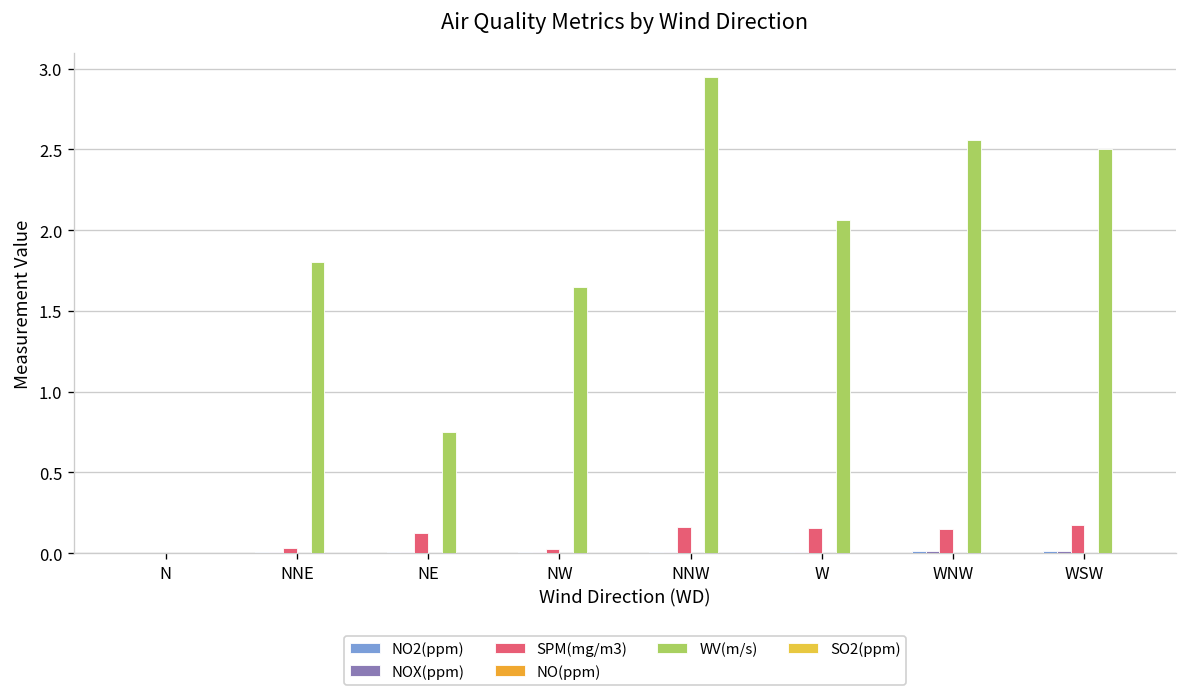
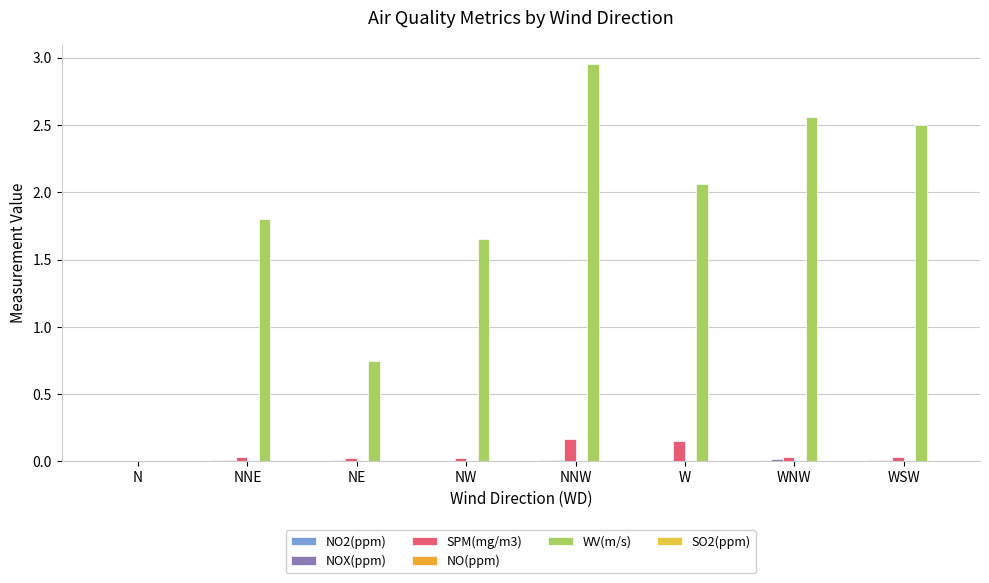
SPM(mg/m3), NE: 0.12 -> 0.03
SPM(mg/m3), WNW: 0.15 -> 0.03
SPM(mg/m3), WSW: 0.18 -> 0.03
